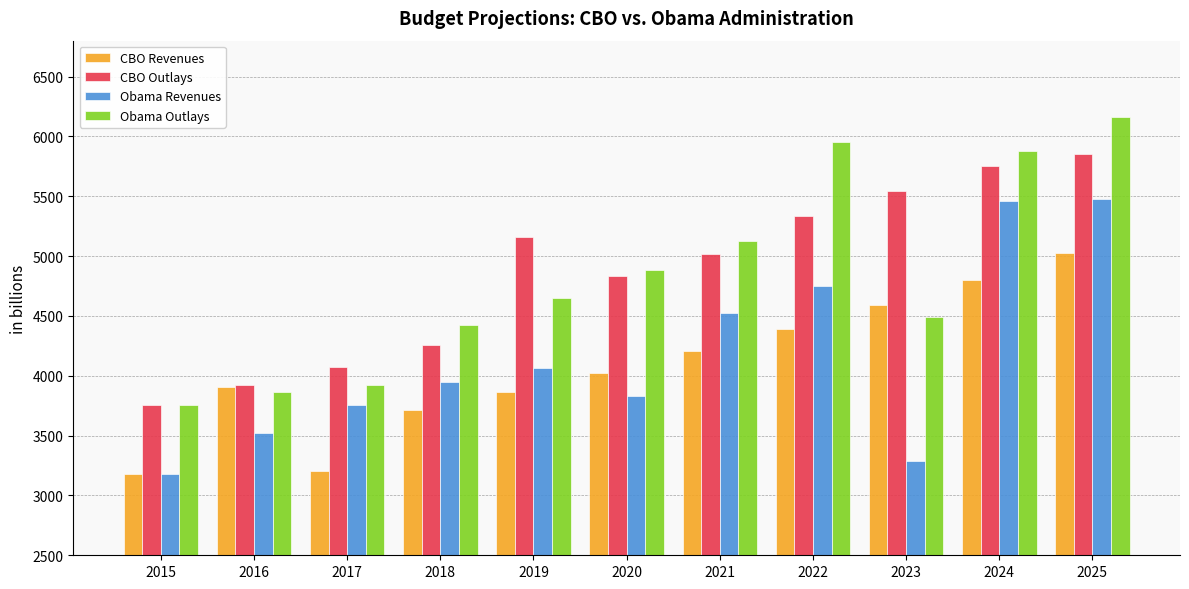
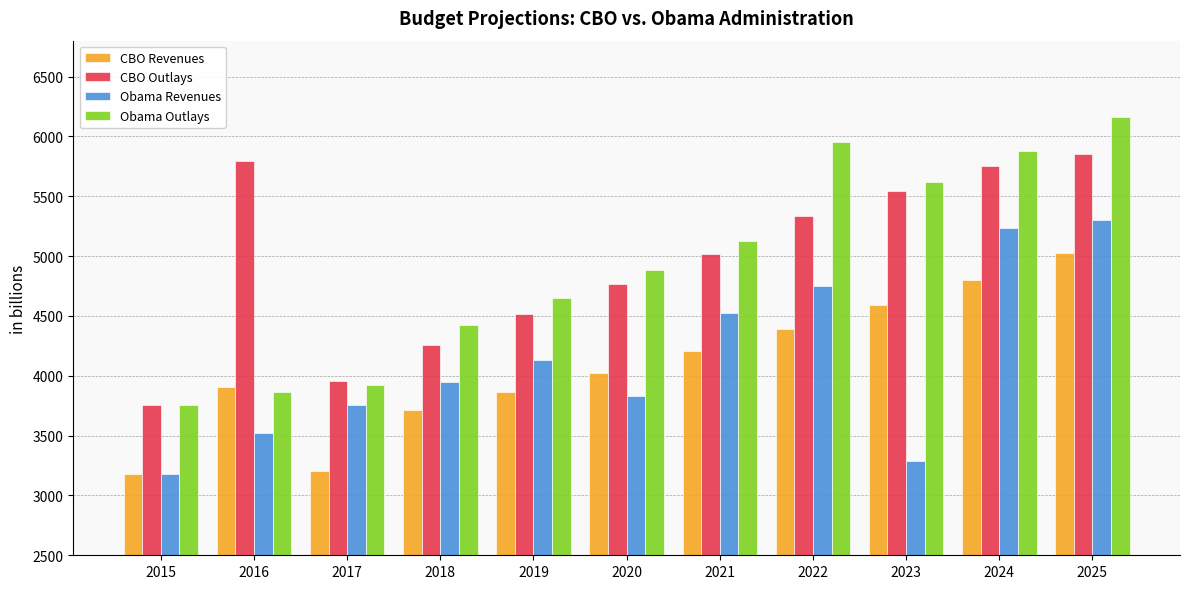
CBO Outlays, 2016: 3930 -> 5800
CBO Outlays, 2017: 4080 -> 3960
CBO Outlays, 2019: 5160 -> 4520
Obama Revenues, 2019: 4070 -> 4140
CBO Outlays, 2020: 4840 -> 4760
Obama Outlays, 2023: 4490 -> 5620
Obama Revenues, 2024: 5460 -> 5240
Obama Revenues, 2025: 5480 -> 5300
